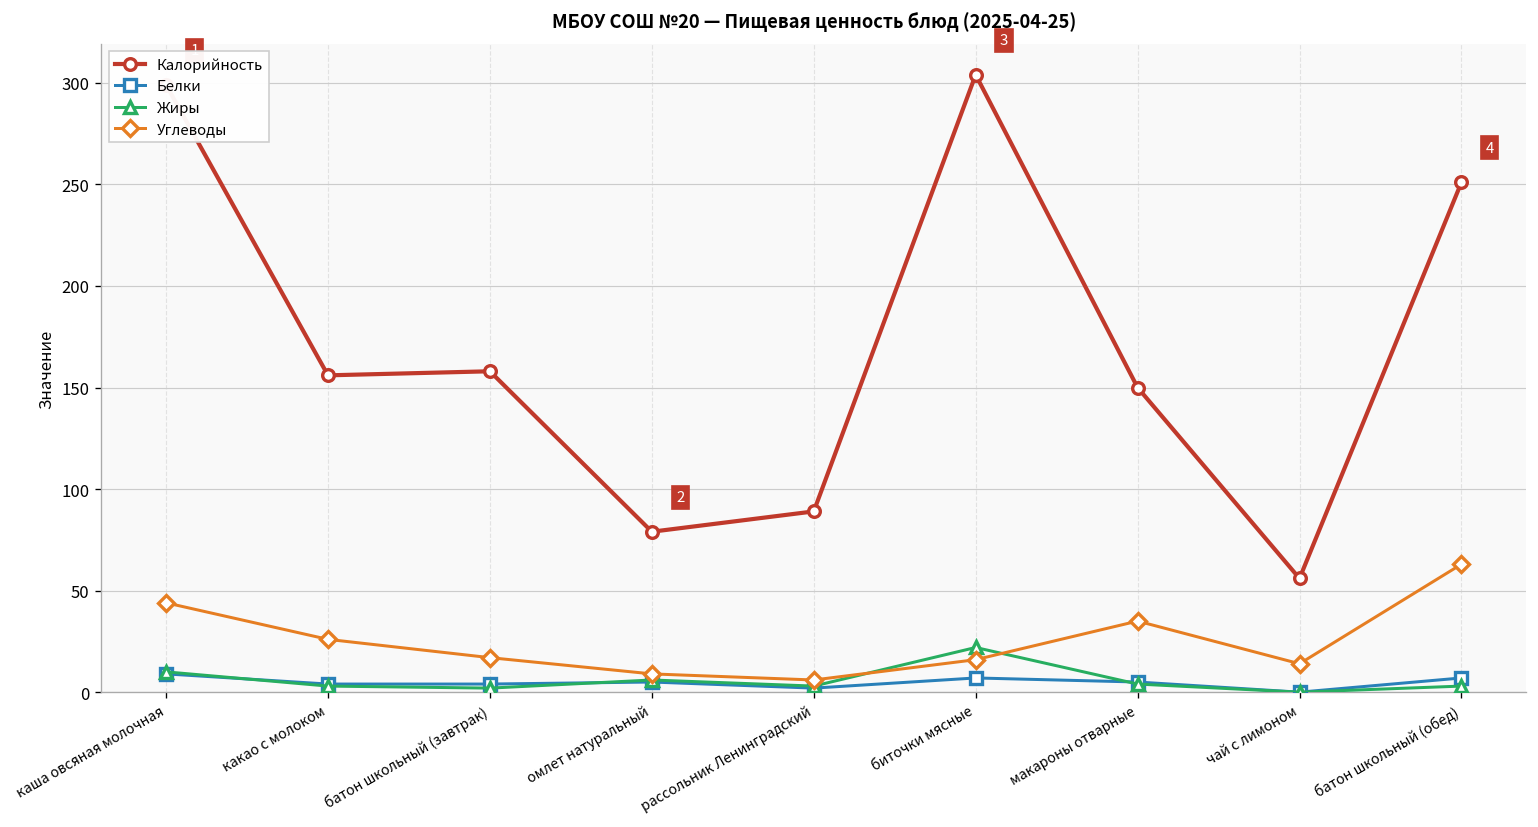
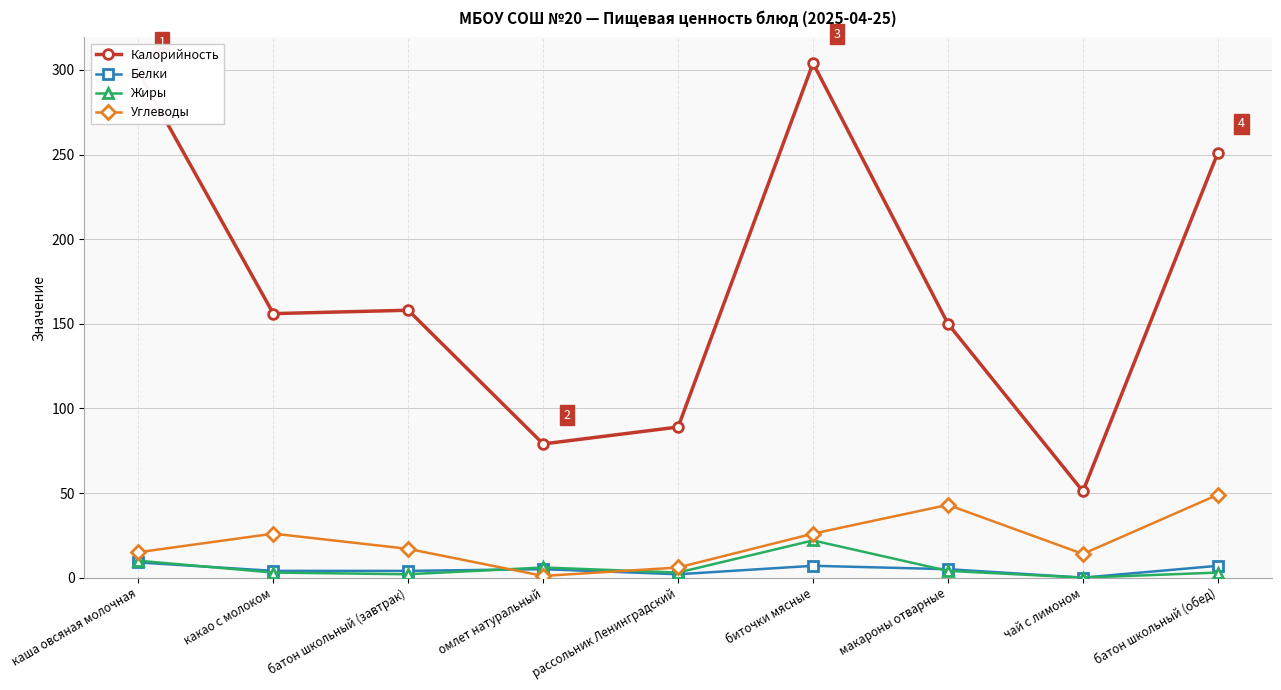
Углеводы, каша овсяная молочная: 44 -> 15
Углеводы, омлет натуральный: 9 -> 1
Углеводы, биточки мясные: 16 -> 26
Углеводы, макароны отварные: 35 -> 43
Калорийность, чай с лимоном: 56 -> 51
Углеводы, батон школьный (обед): 63 -> 49
